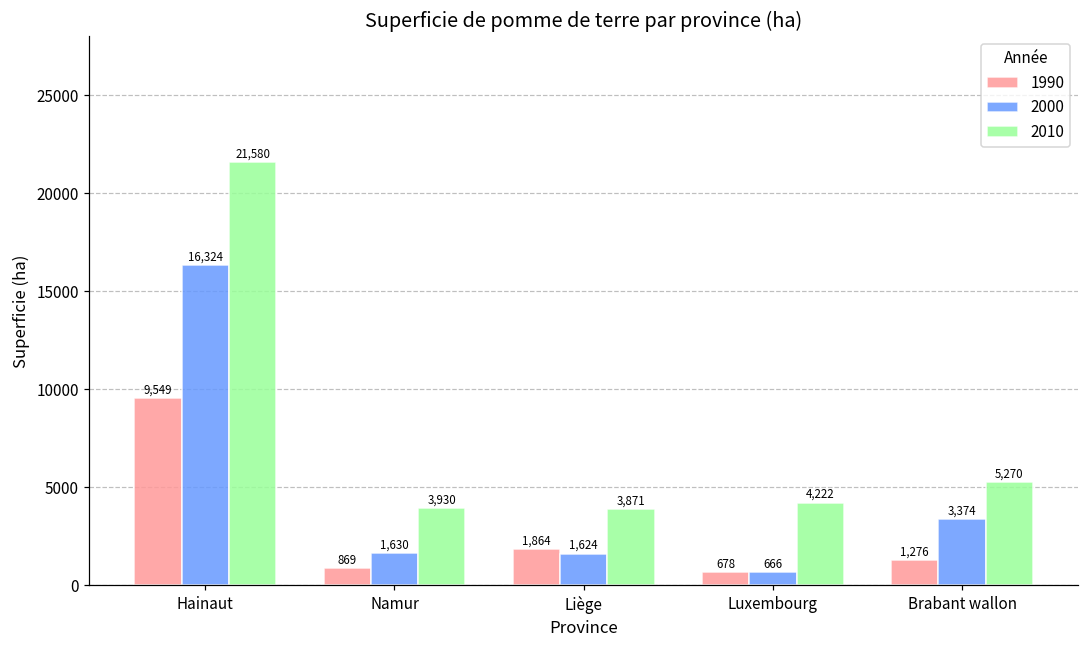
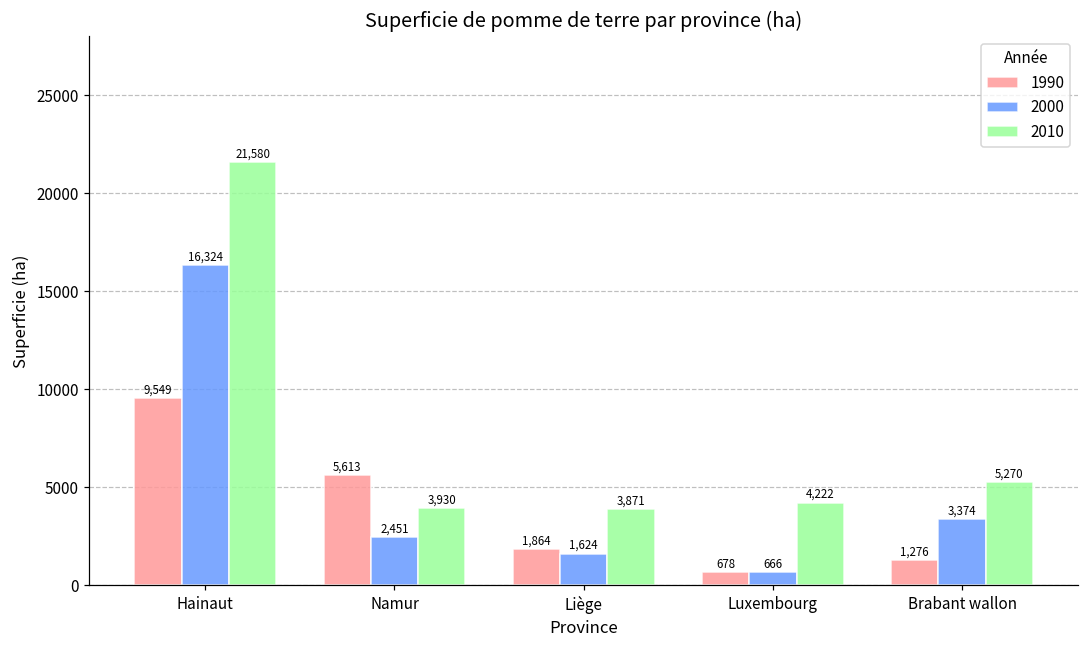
1990, Namur: 869 -> 5,613
2000, Namur: 1,630 -> 2,451
